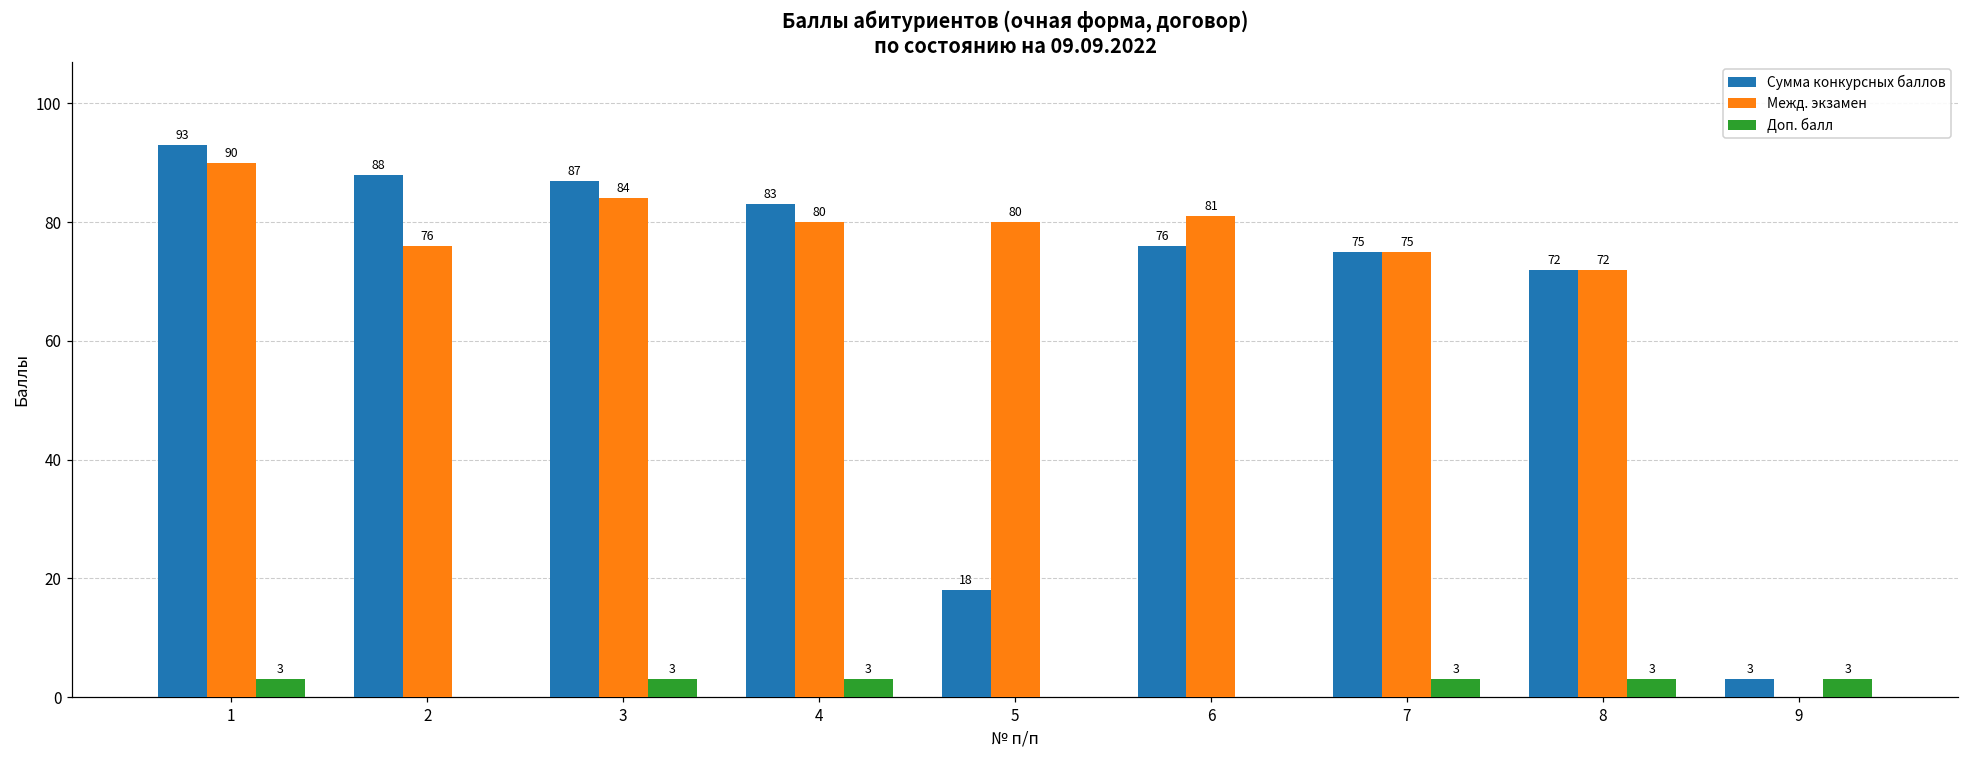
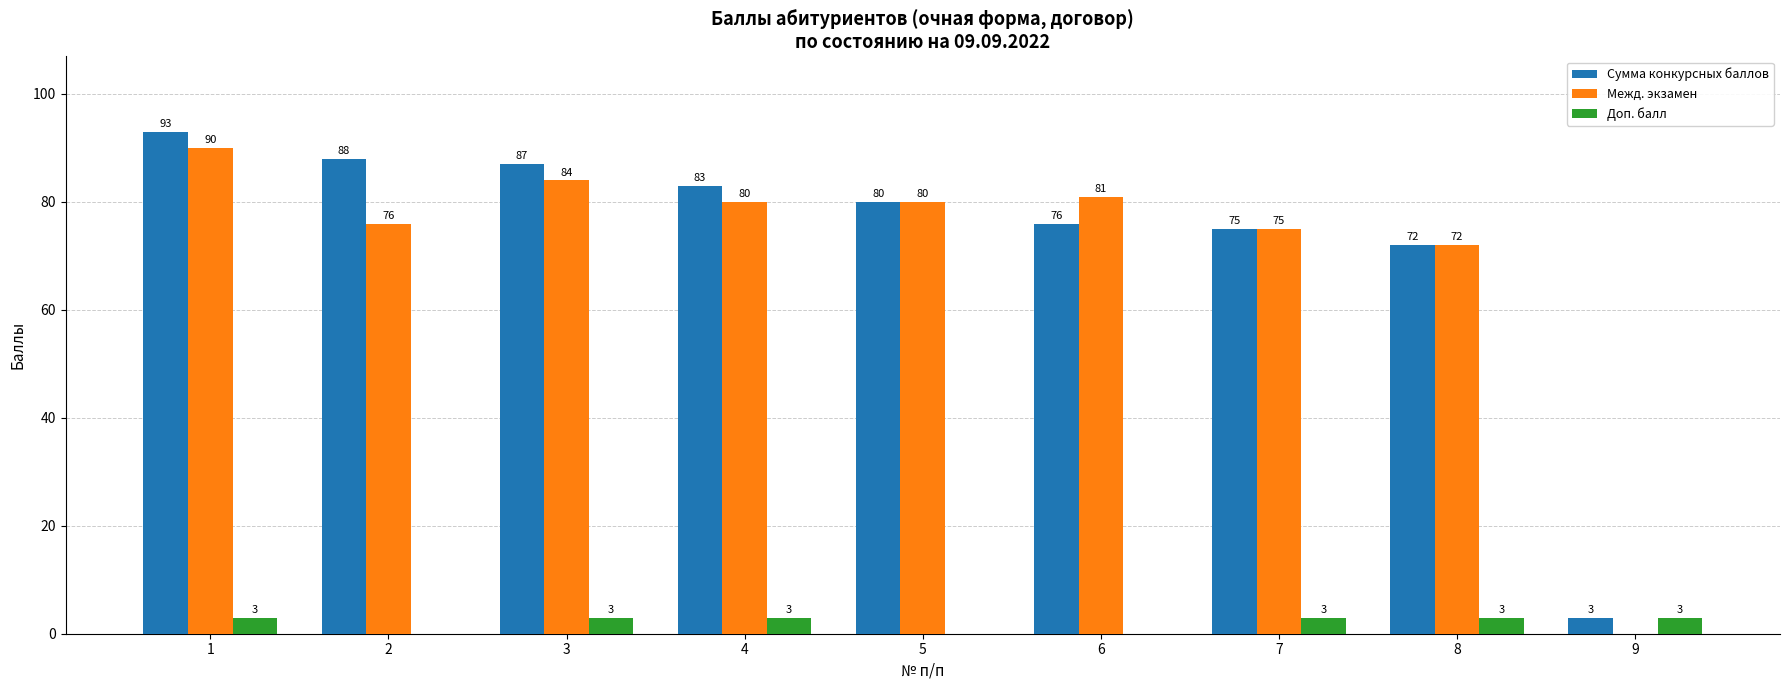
Сумма конкурсных баллов, 5: 18 -> 80
